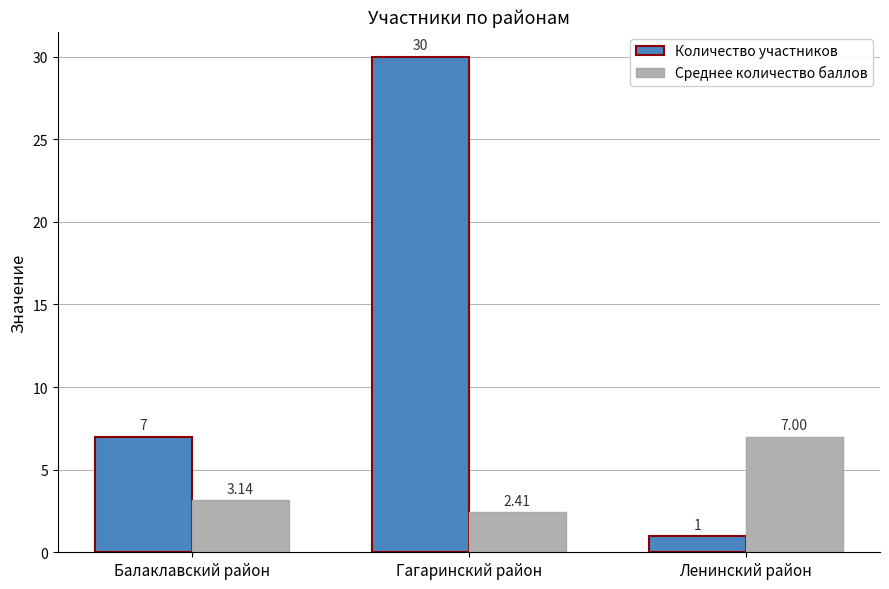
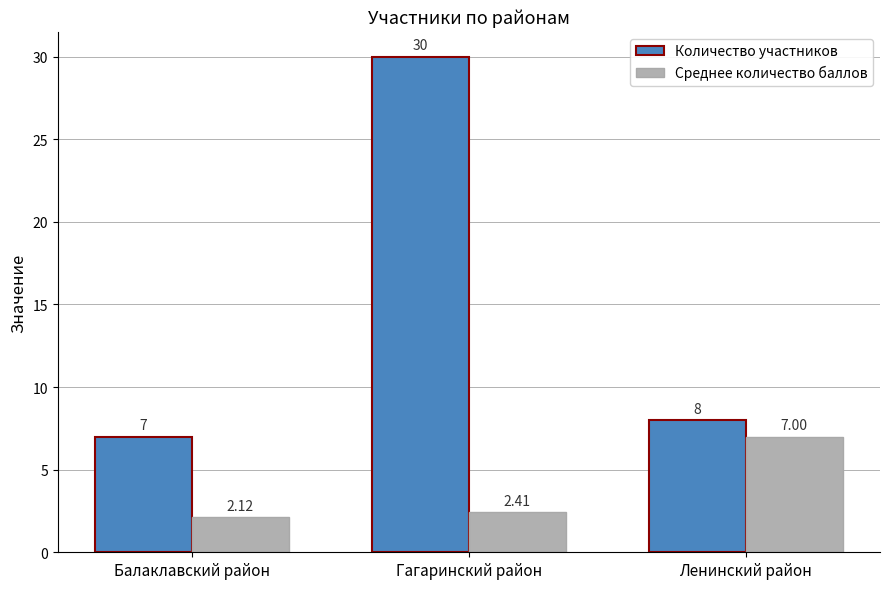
Среднее количество баллов, Балаклавский район: 3.14 -> 2.12
Количество участников, Ленинский район: 1 -> 8
